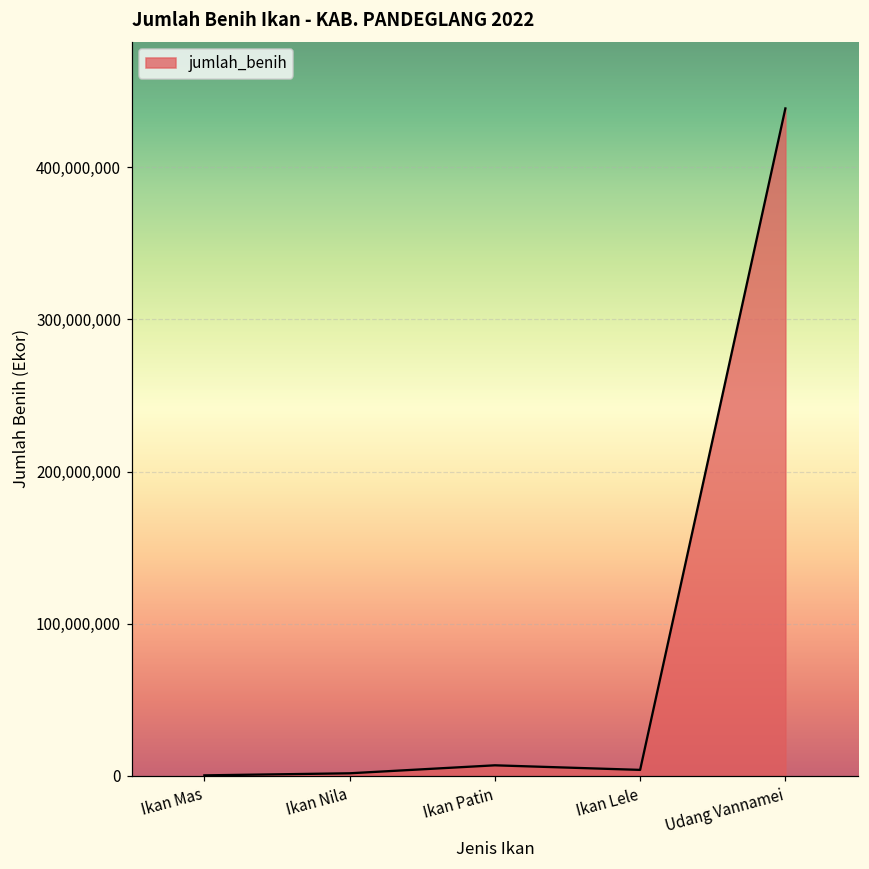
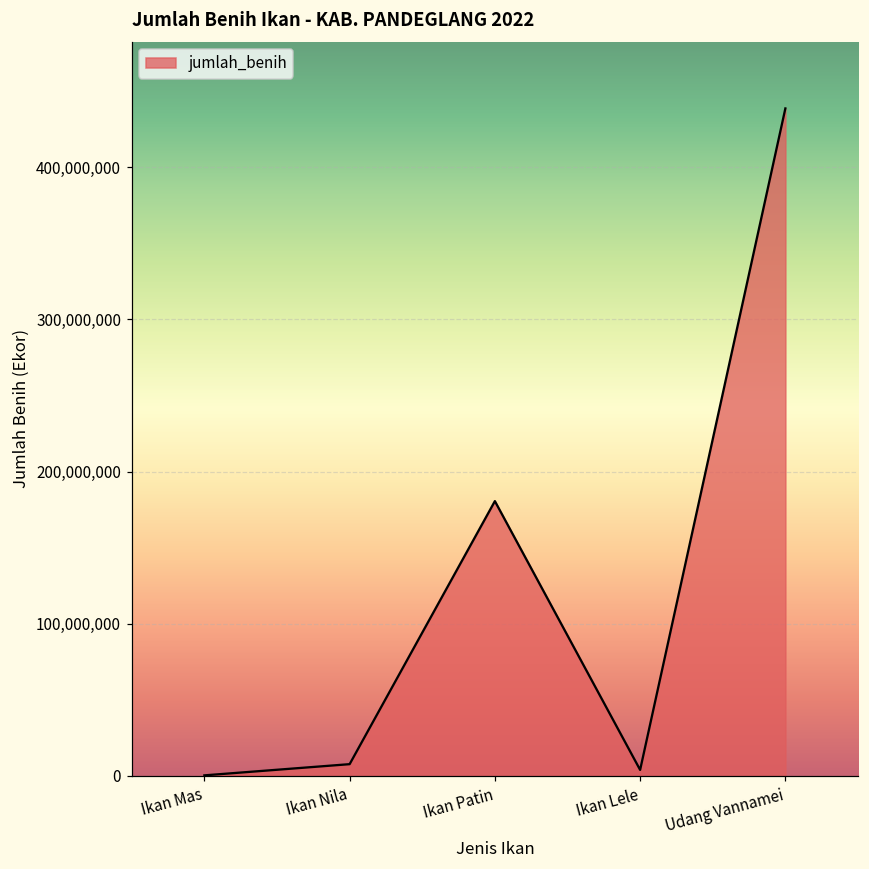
Ikan Nila: 2,000,000 -> 8,000,000
Ikan Patin: 7,000,000 -> 181,000,000
